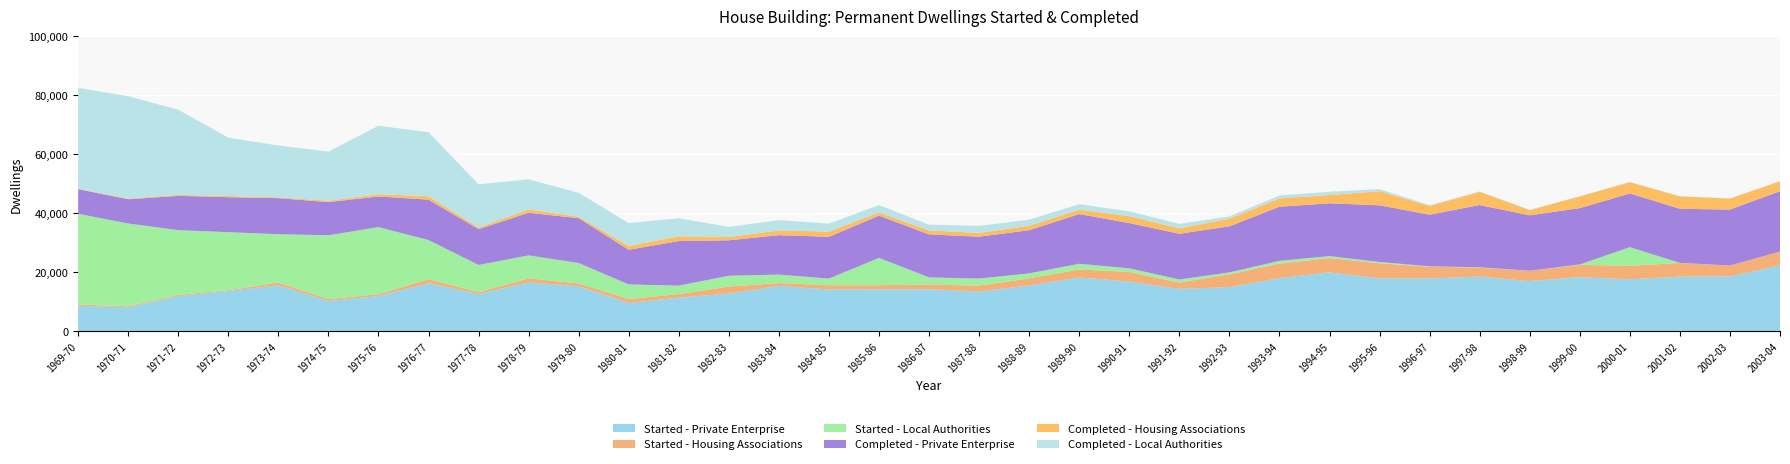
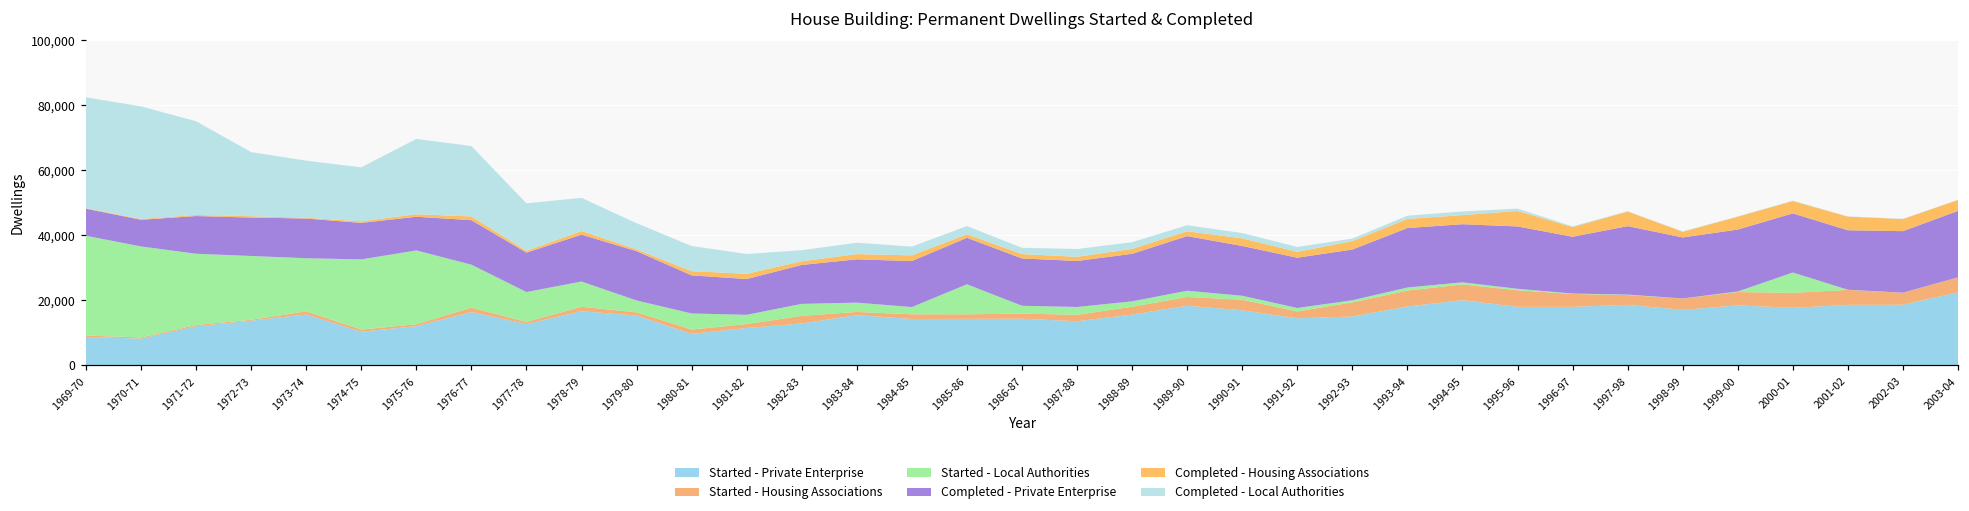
Started - Local Authorities, 1979-80: 7,000 -> 4,000
Completed - Private Enterprise, 1981-82: 15,000 -> 11,000
